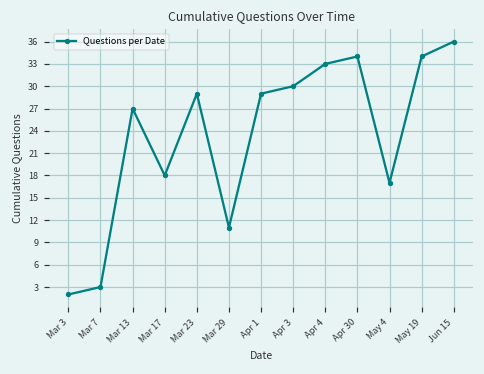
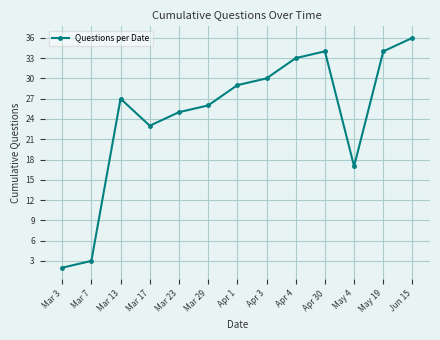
Mar 17: 18 -> 23
Mar 23: 29 -> 25
Mar 29: 11 -> 26
